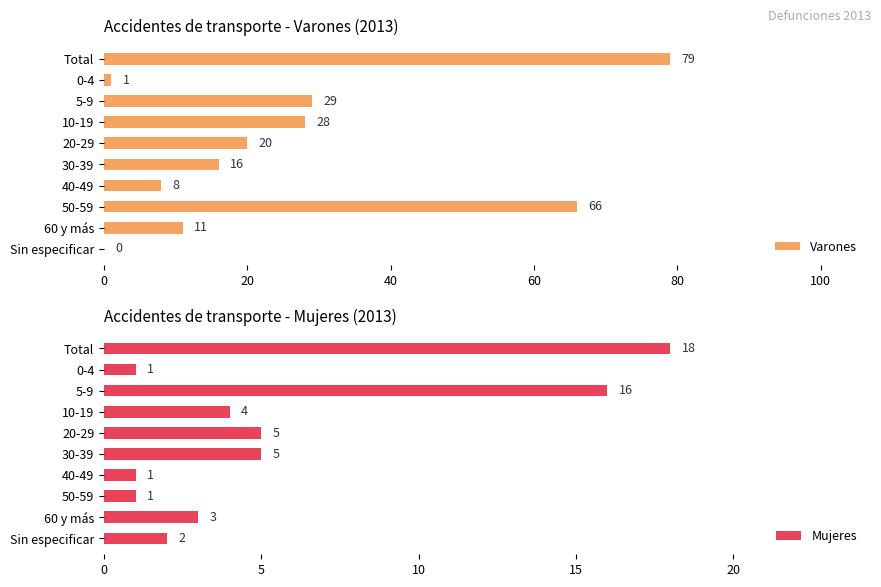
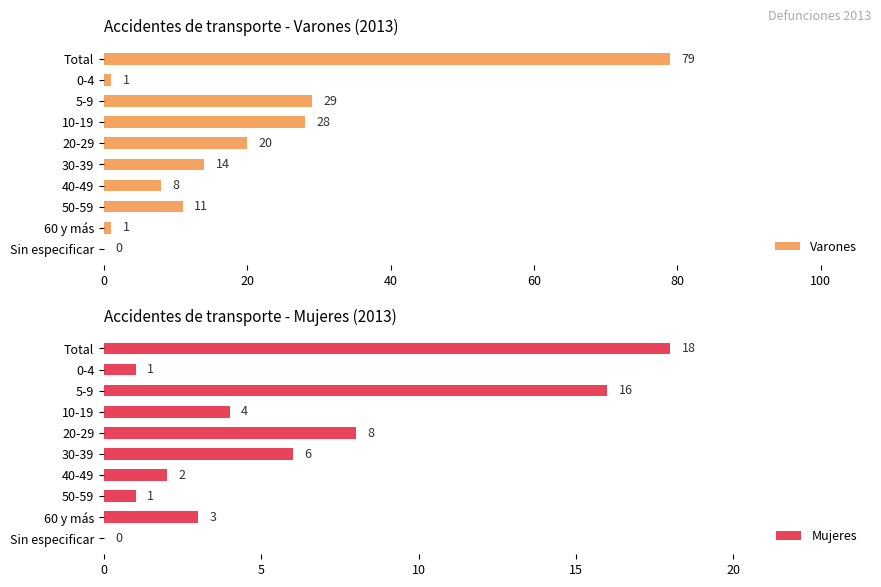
Accidentes de transporte - Varones (2013), 30-39: 16 -> 14
Accidentes de transporte - Varones (2013), 50-59: 66 -> 11
Accidentes de transporte - Varones (2013), 60 y más: 11 -> 1
Accidentes de transporte - Mujeres (2013), 20-29: 5 -> 8
Accidentes de transporte - Mujeres (2013), 30-39: 5 -> 6
Accidentes de transporte - Mujeres (2013), 40-49: 1 -> 2
Accidentes de transporte - Mujeres (2013), Sin especificar: 2 -> 0
